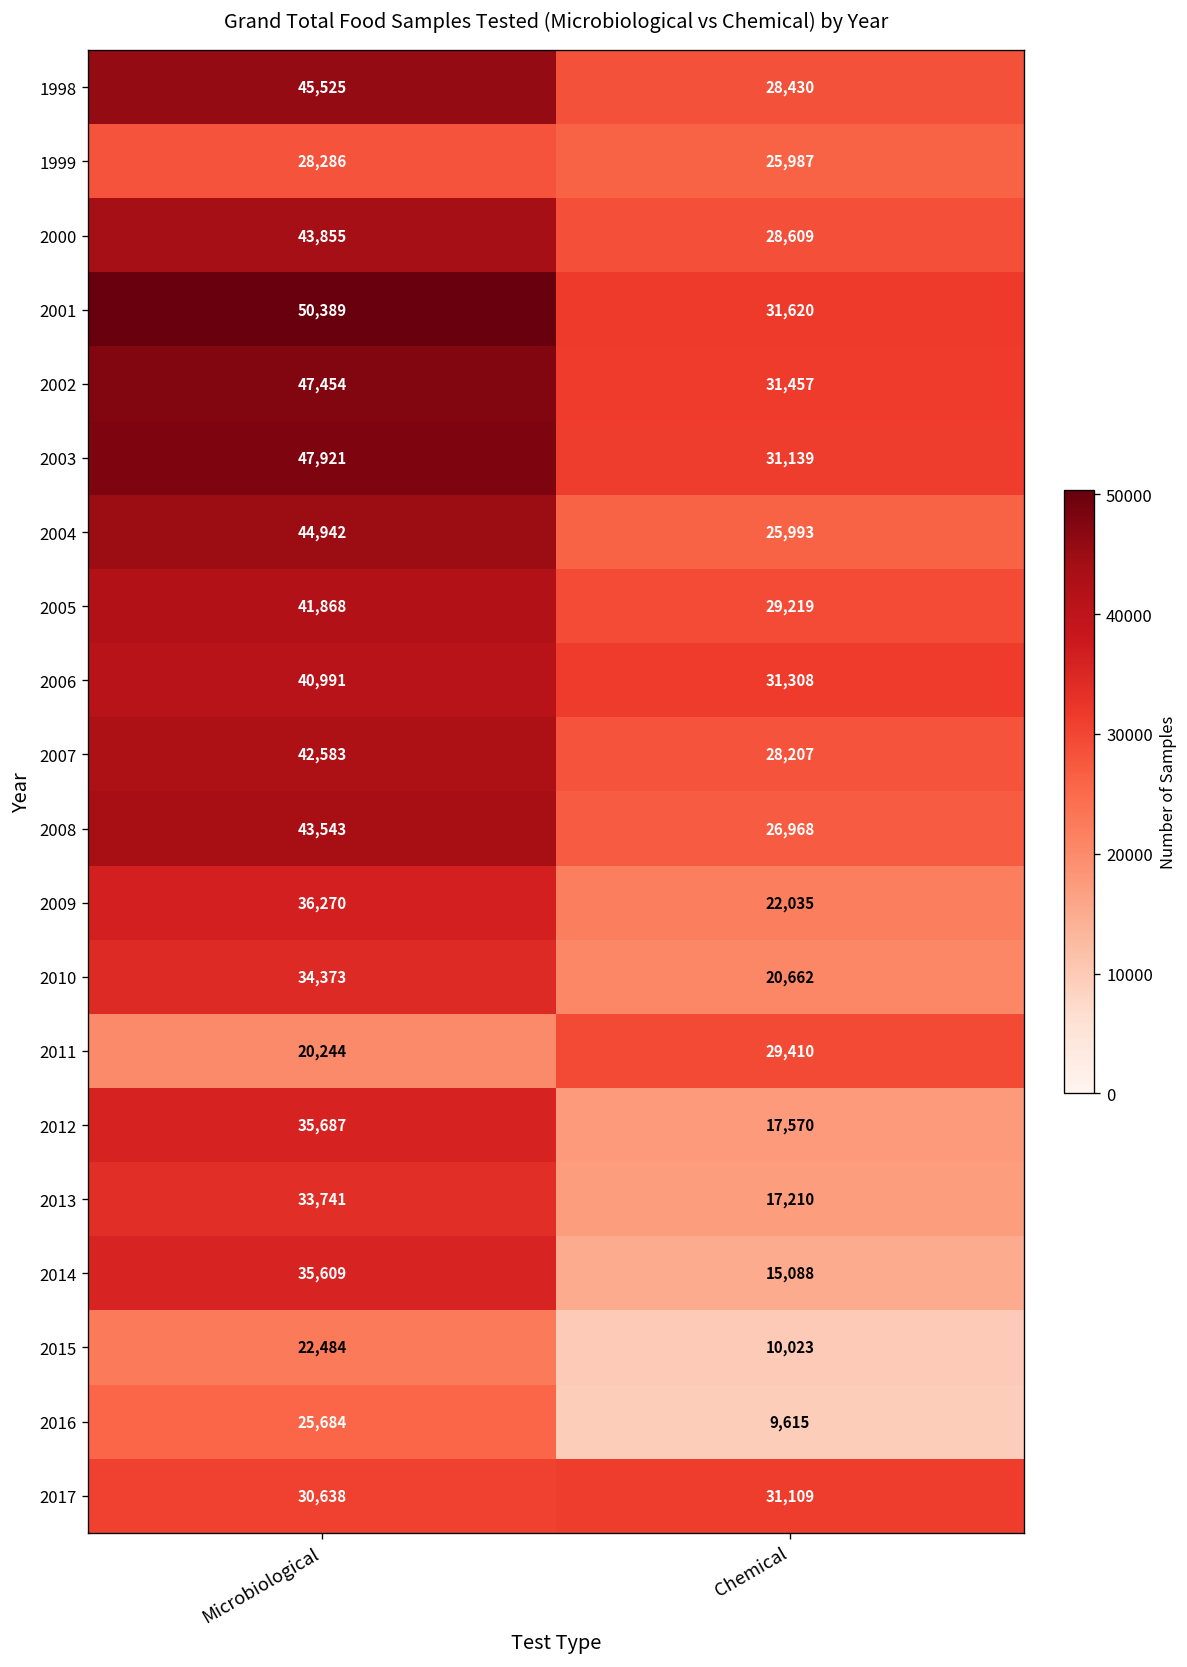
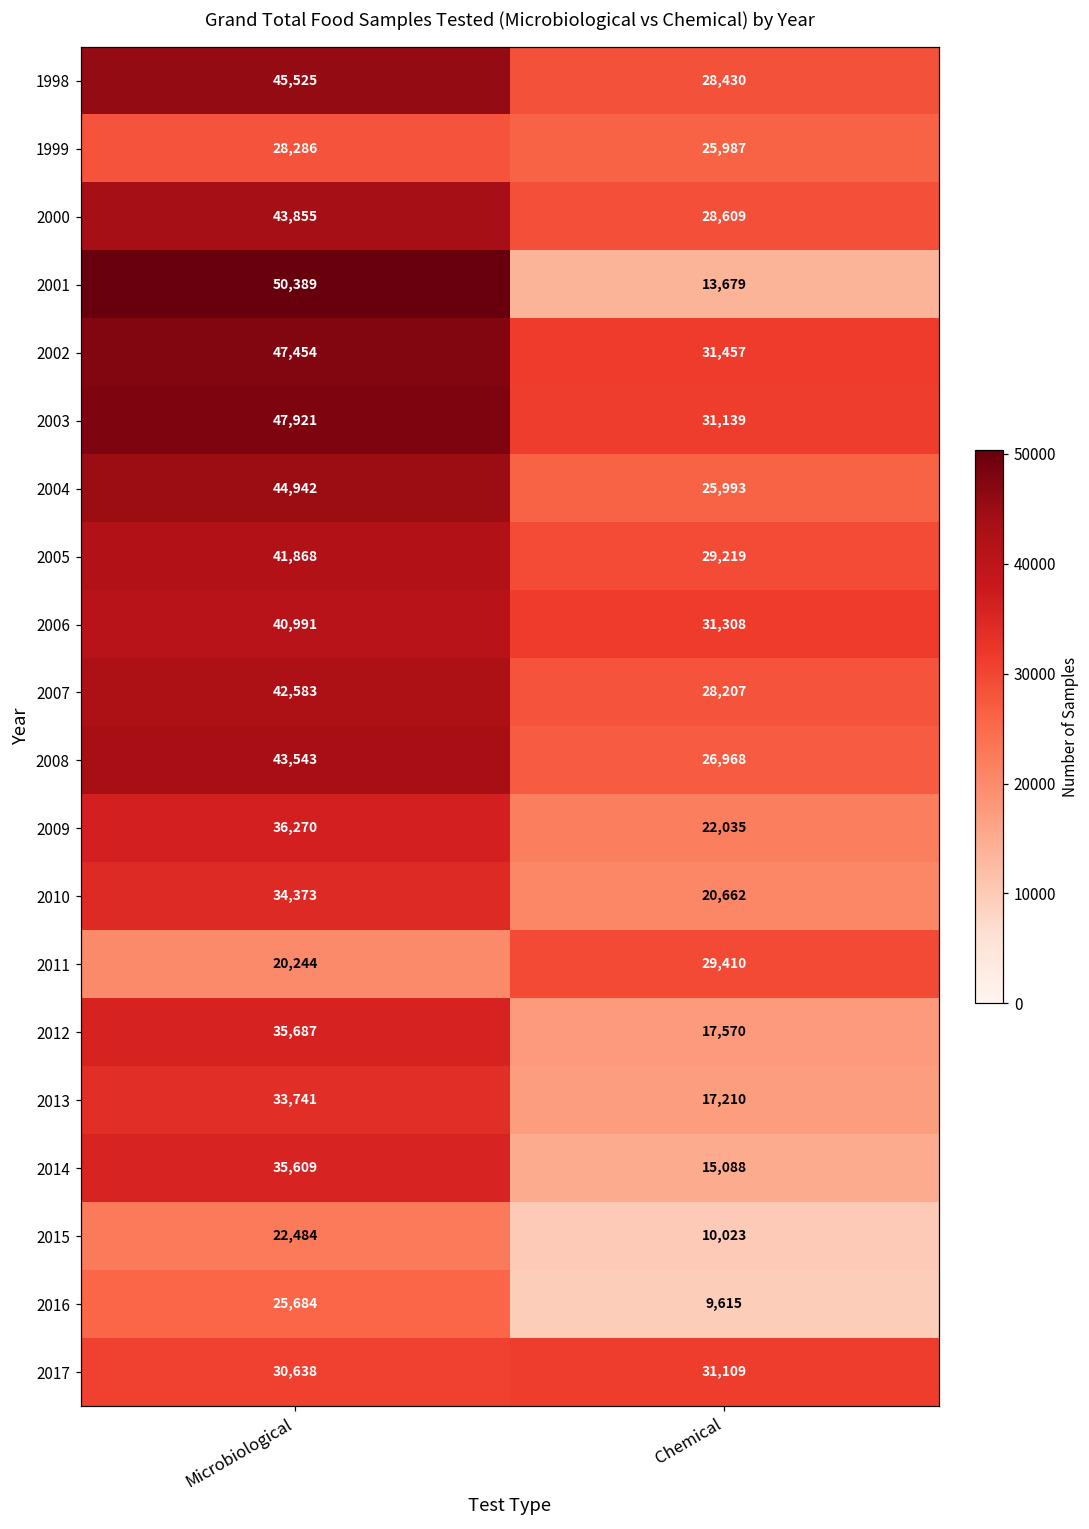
2001, Chemical: 31,620 -> 13,679
